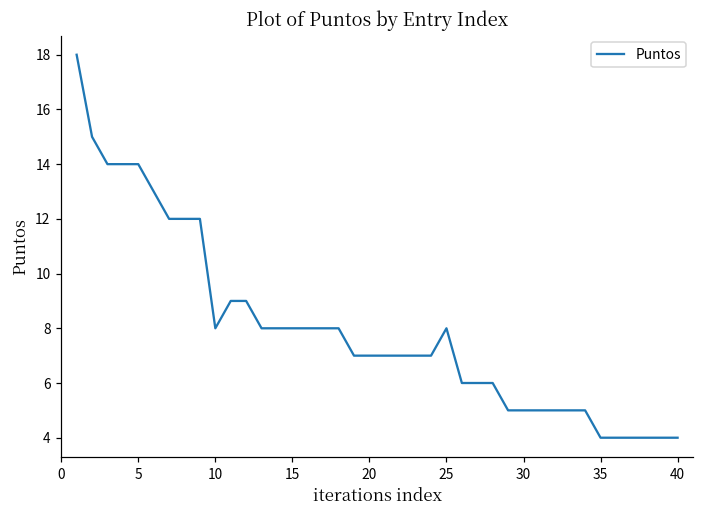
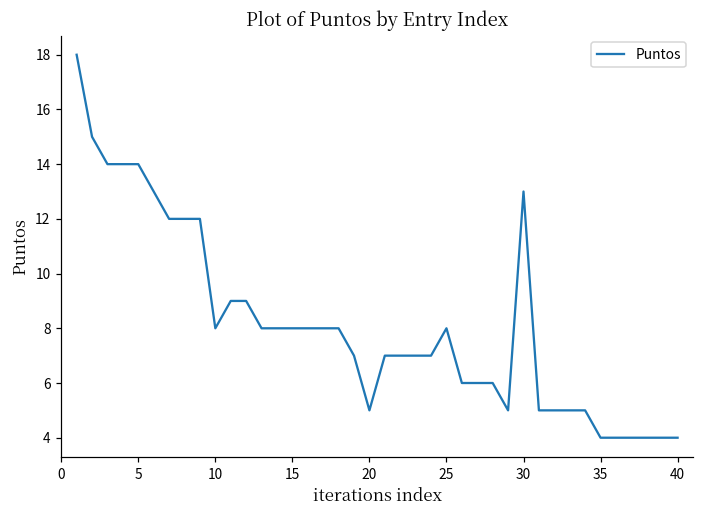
20: 7 -> 5
30: 5 -> 13
